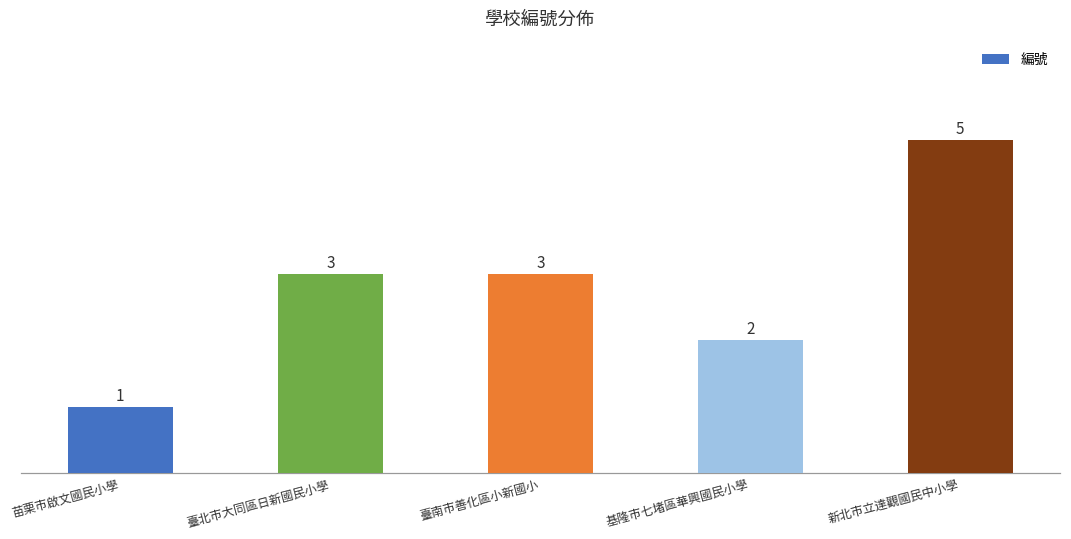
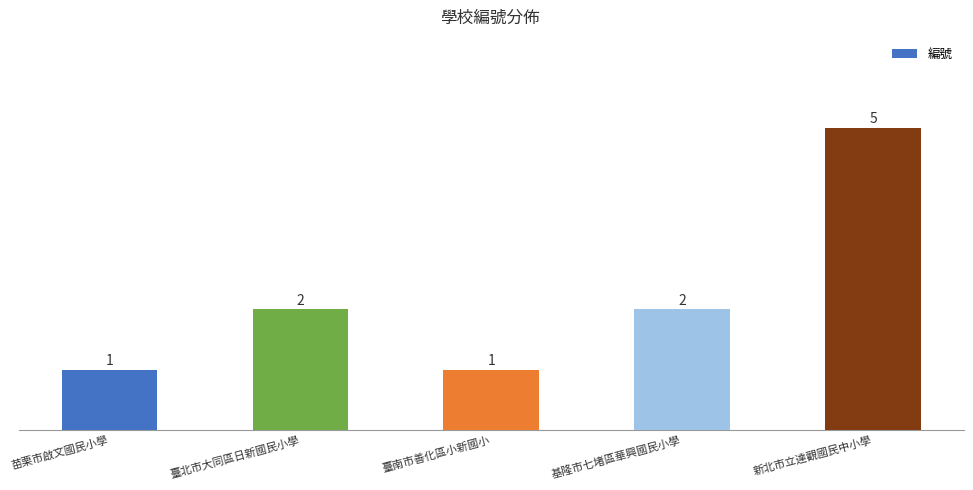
臺北市大同區日新國民小學: 3 -> 2
臺南市善化區小新國小: 3 -> 1
